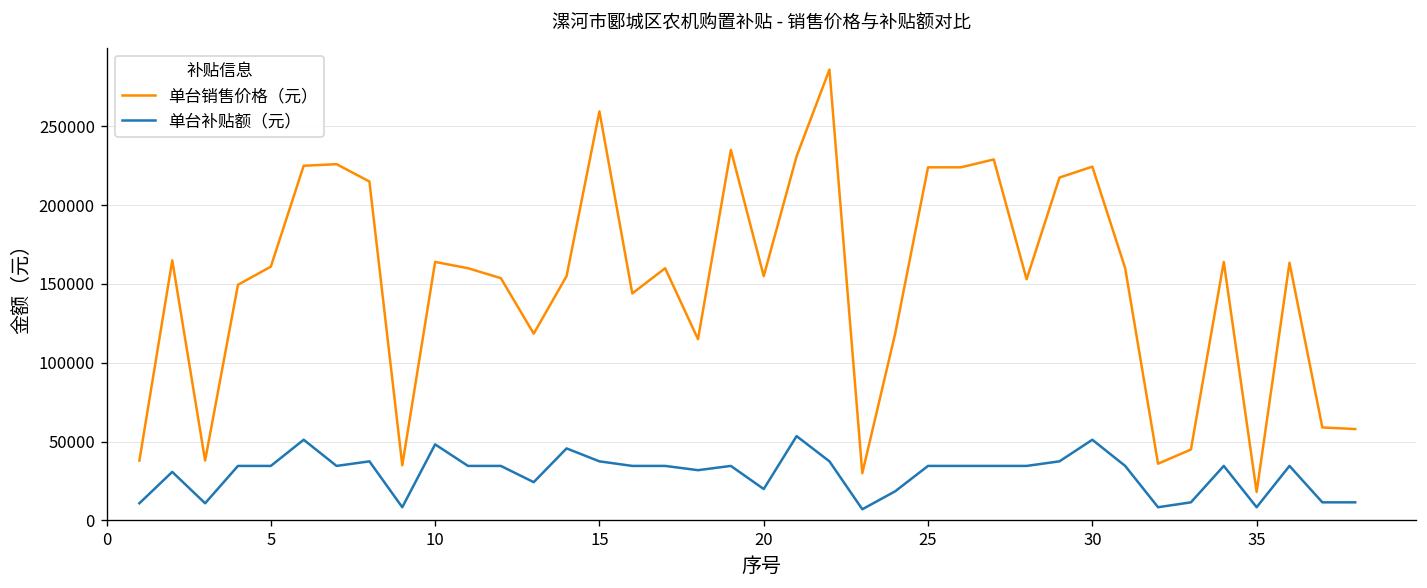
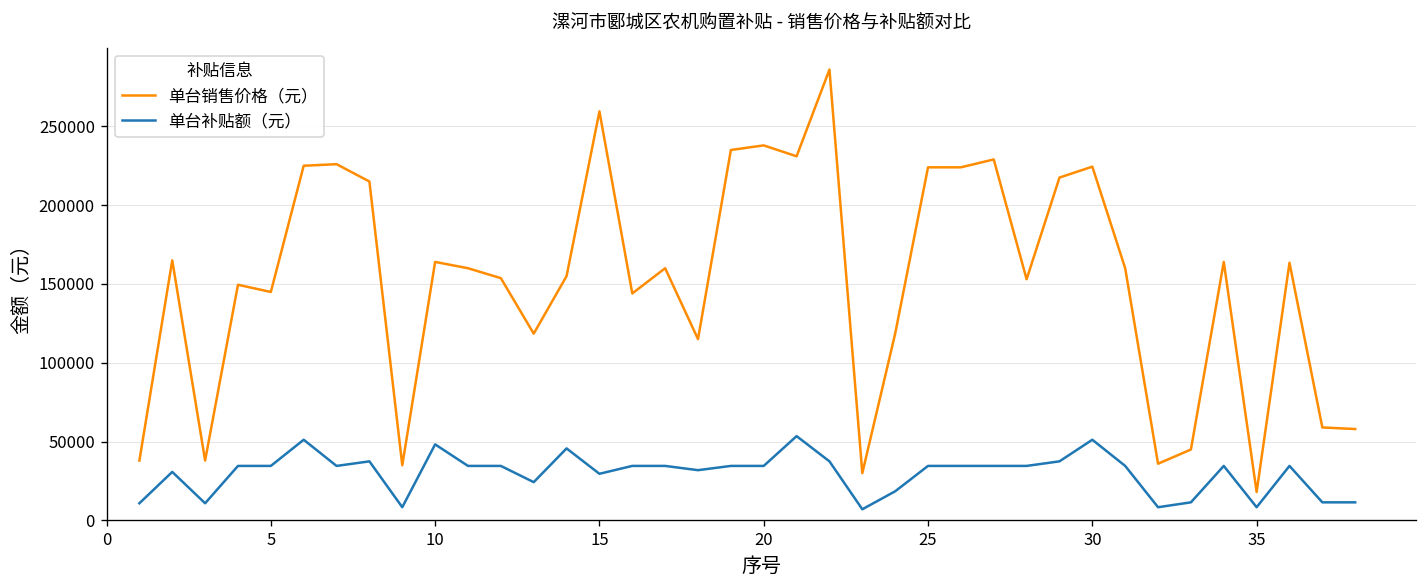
单台销售价格（元）, 5: 161000 -> 145000
单台补贴额（元）, 15: 38000 -> 30000
单台销售价格（元）, 20: 155000 -> 238000
单台补贴额（元）, 20: 20000 -> 35000
